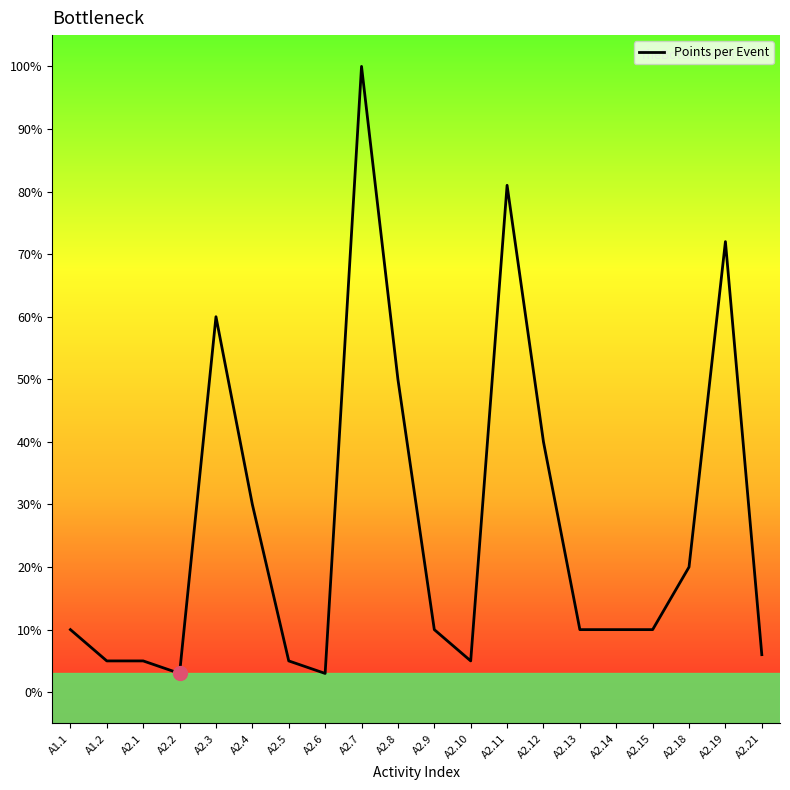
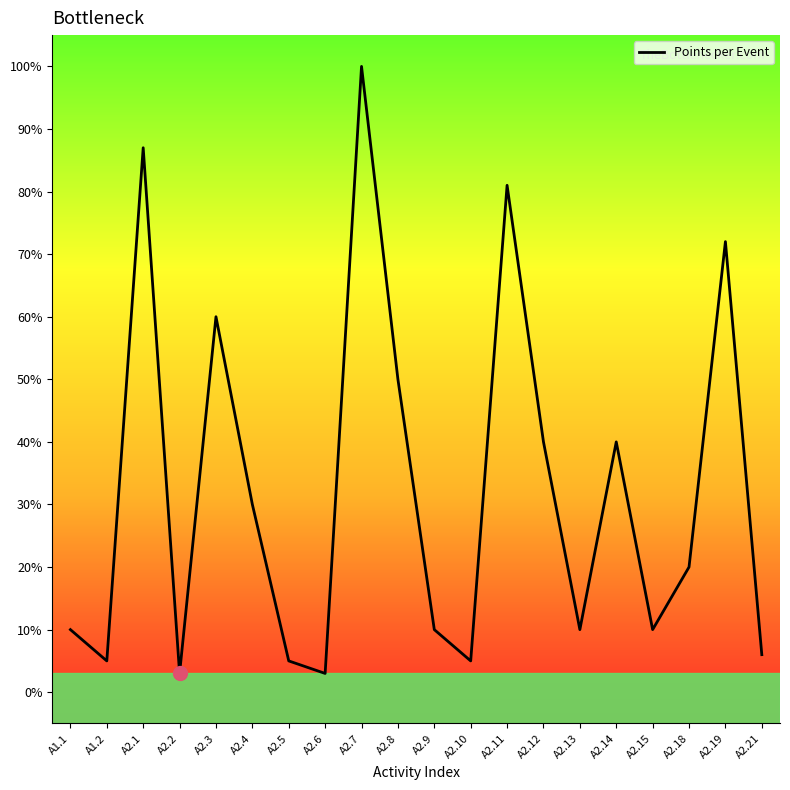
Points per Event, A2.1: 5% -> 87%
Points per Event, A2.14: 10% -> 40%
